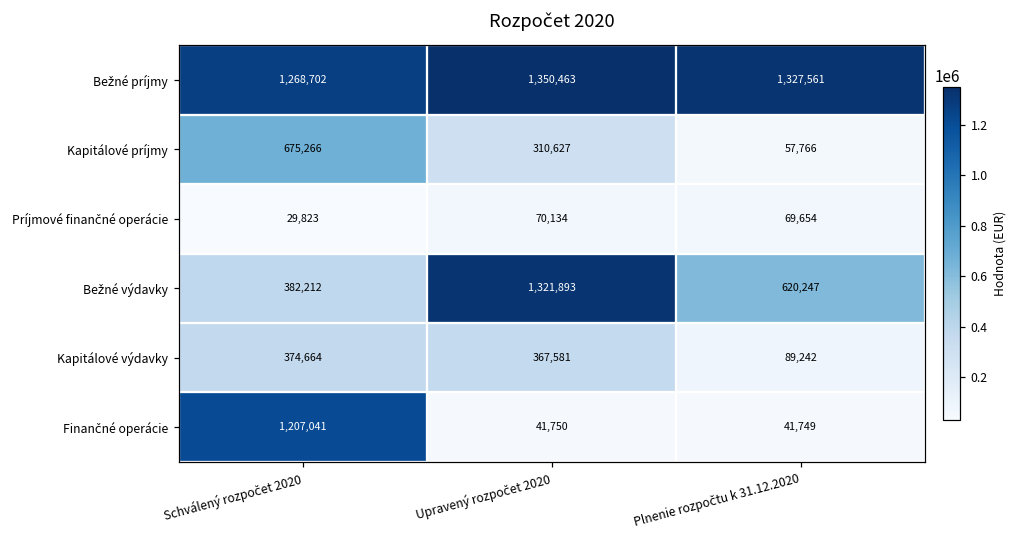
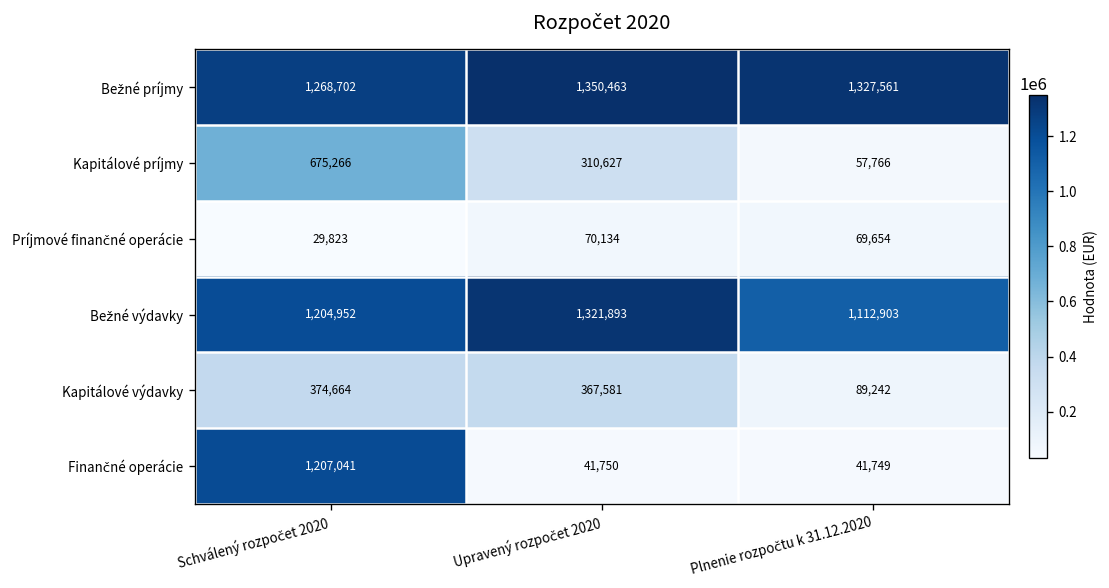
Bežné výdavky, Schválený rozpočet 2020: 382,212 -> 1,204,952
Bežné výdavky, Plnenie rozpočtu k 31.12.2020: 620,247 -> 1,112,903
